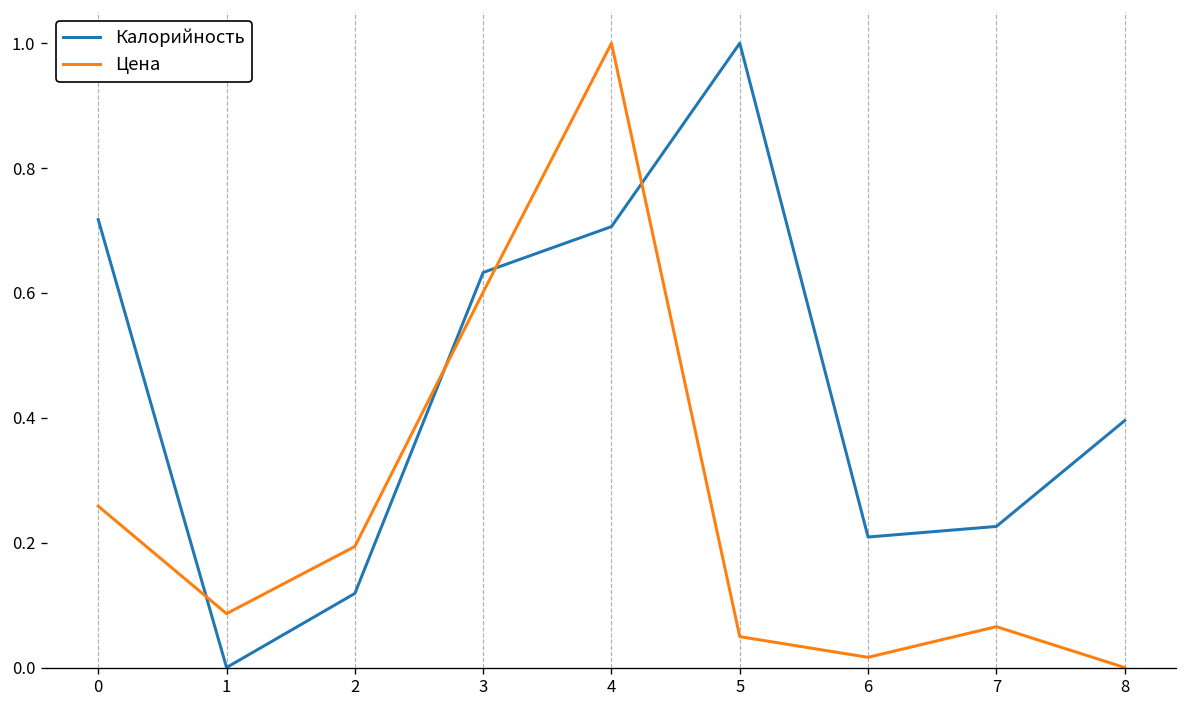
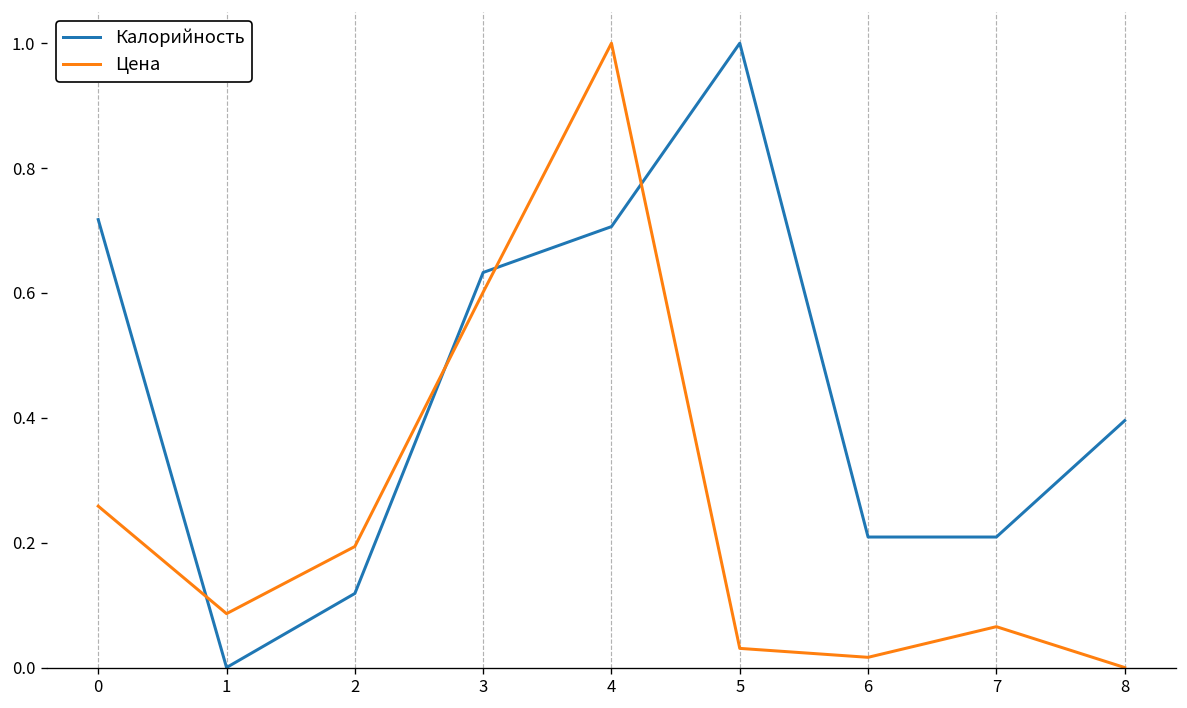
Цена, 5: 0.05 -> 0.03
Калорийность, 7: 0.23 -> 0.21
